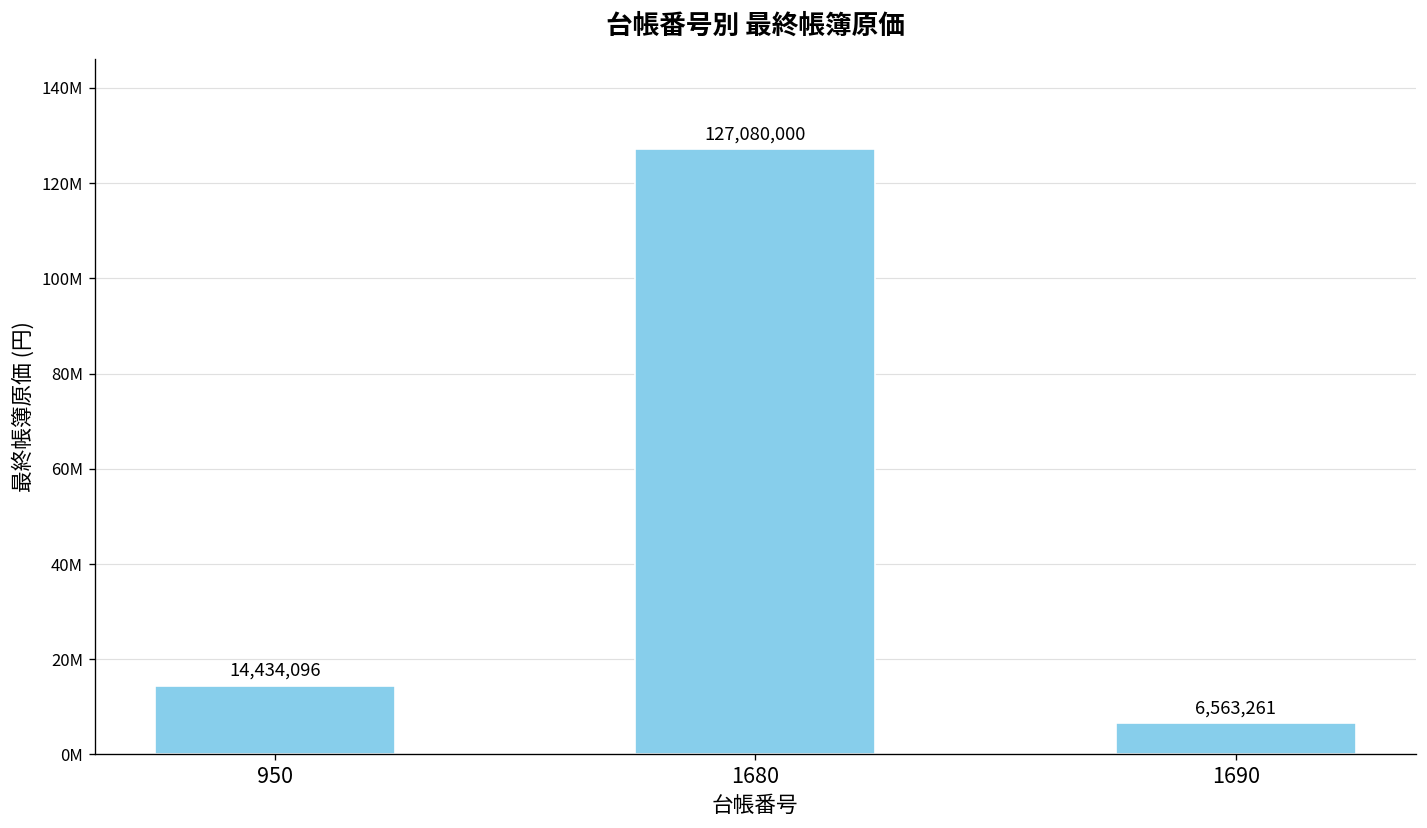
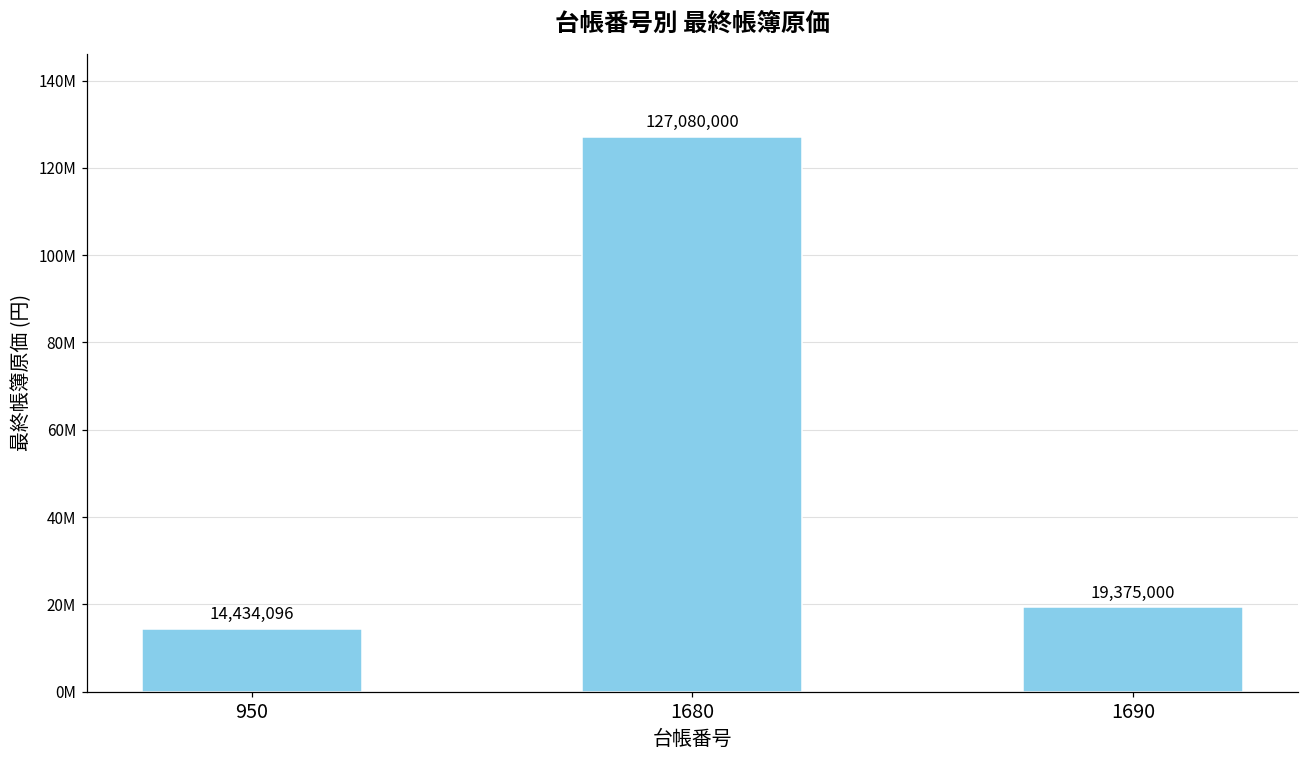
1690: 6,563,261 -> 19,375,000
